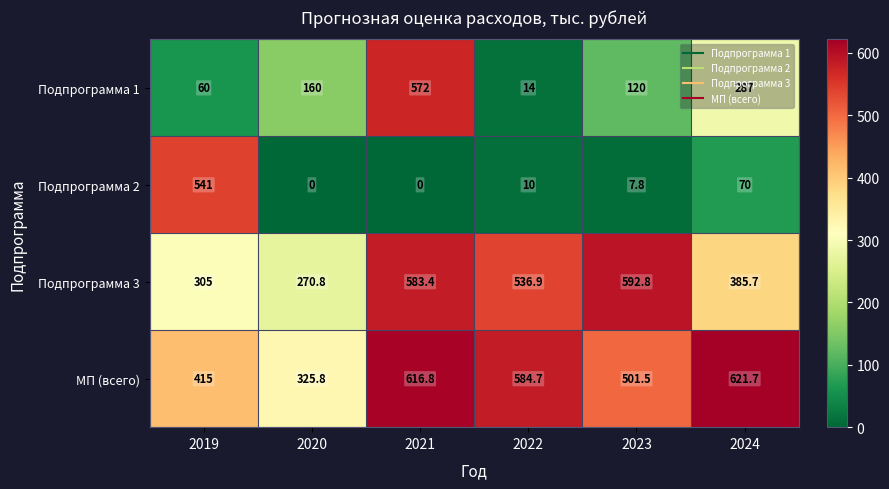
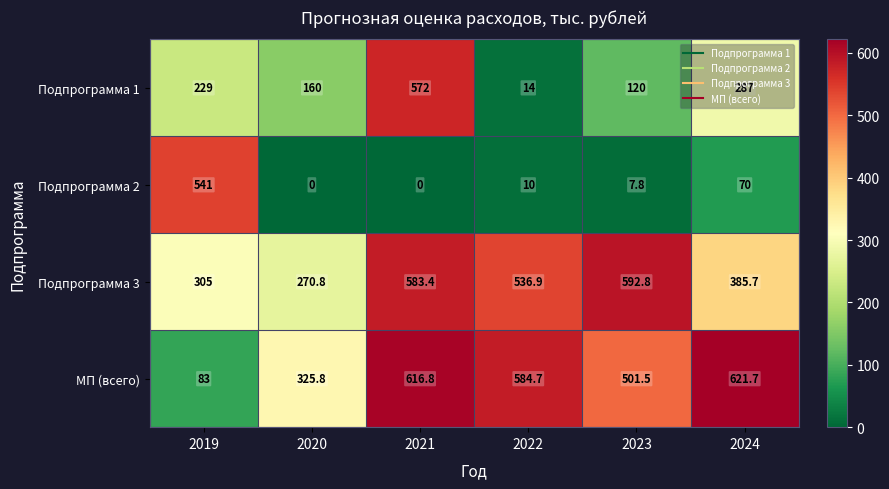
Подпрограмма 1, 2019: 60 -> 229
МП (всего), 2019: 415 -> 83
